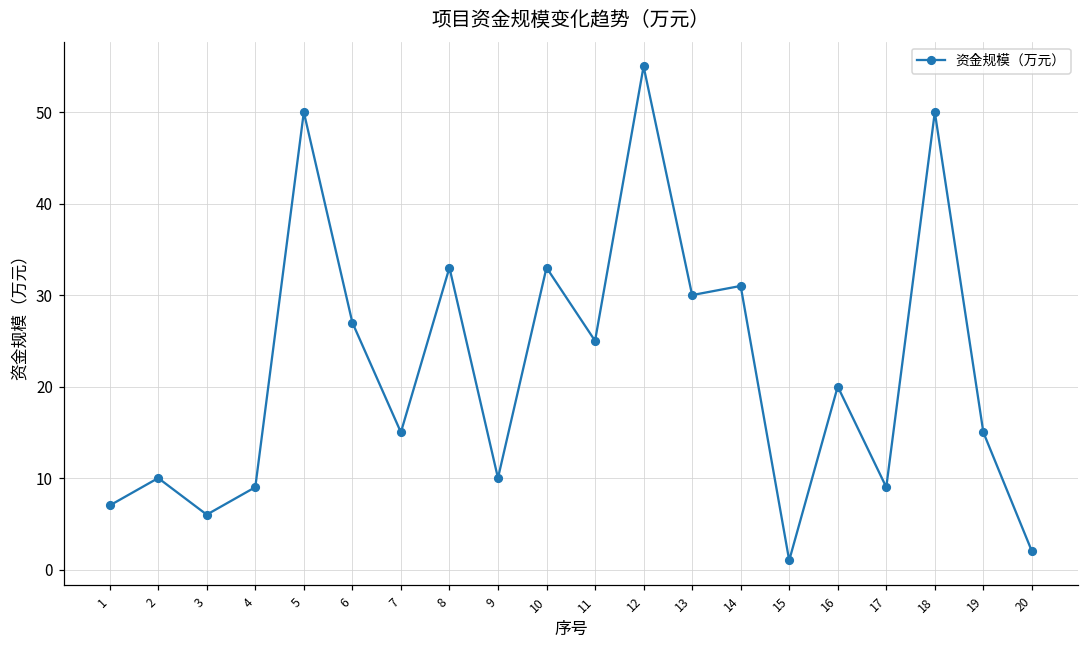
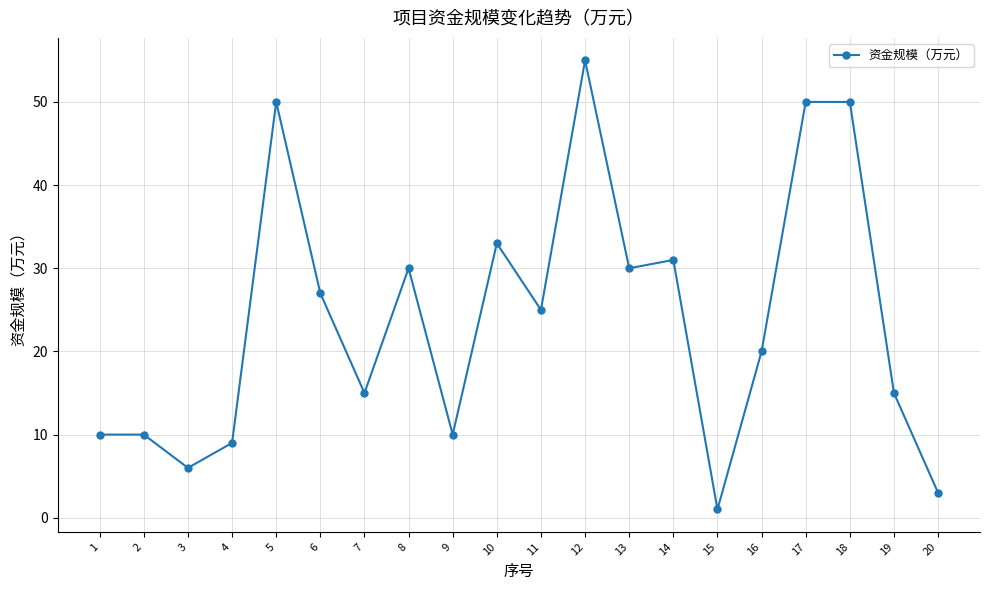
1: 7 -> 10
8: 33 -> 30
17: 9 -> 50
20: 2 -> 3
